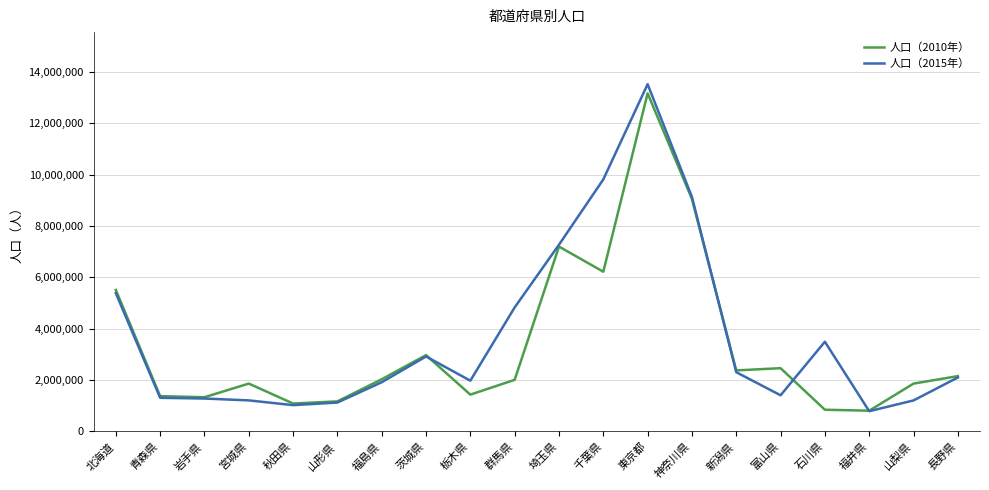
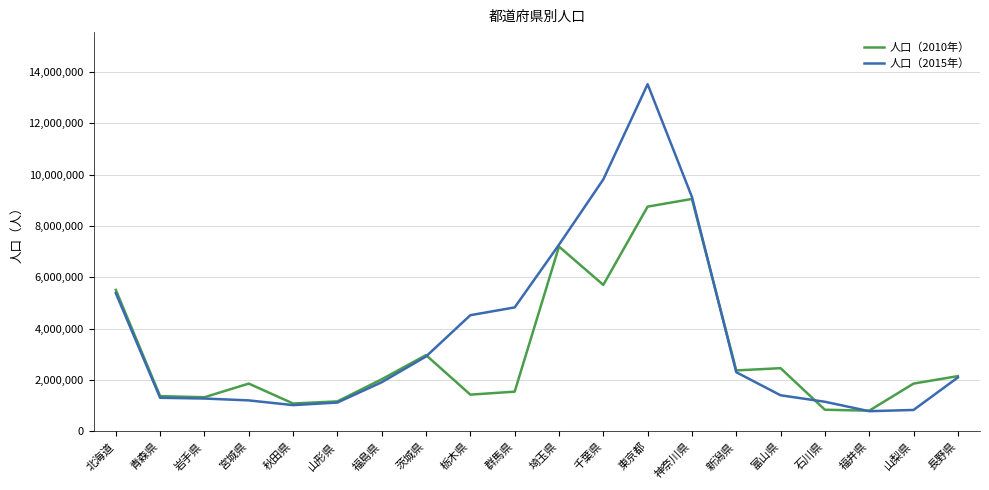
人口（2015年）, 栃木県: 2,000,000 -> 4,500,000
人口（2010年）, 群馬県: 2,000,000 -> 1,500,000
人口（2010年）, 千葉県: 6,200,000 -> 5,700,000
人口（2010年）, 東京都: 13,200,000 -> 8,700,000
人口（2015年）, 石川県: 3,500,000 -> 1,200,000
人口（2015年）, 山梨県: 1,200,000 -> 800,000
